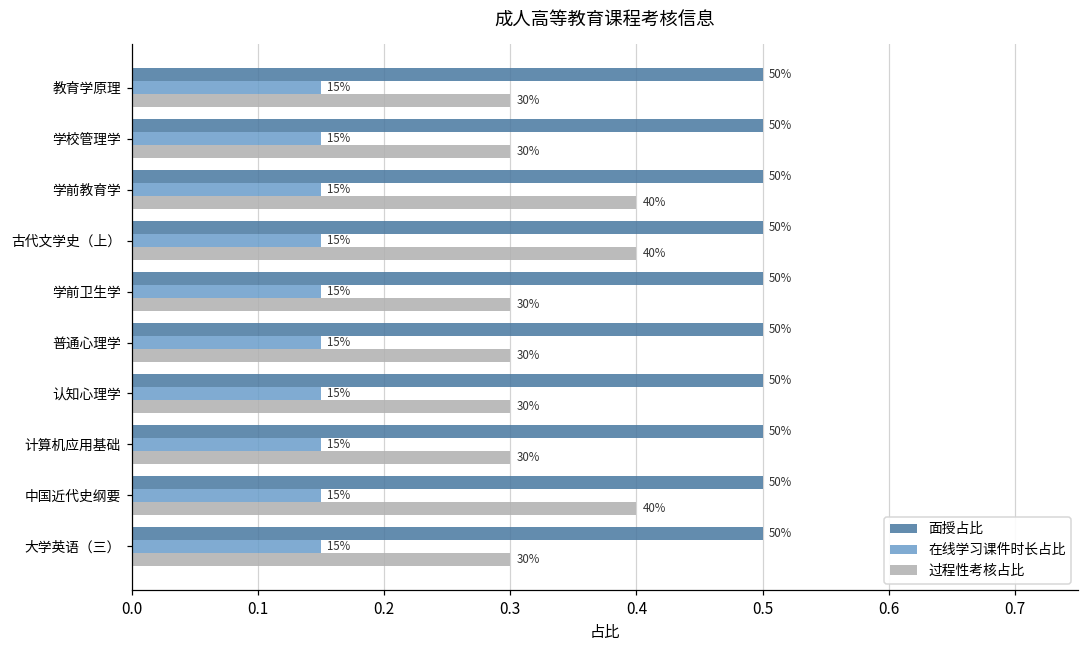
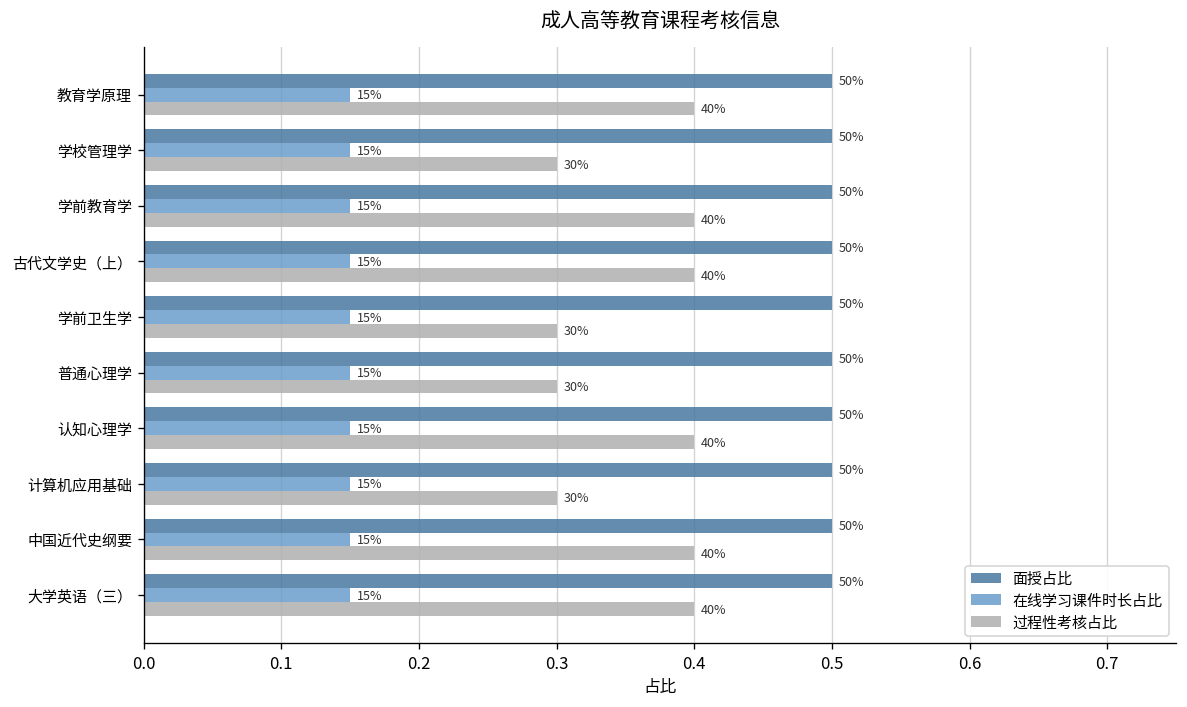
过程性考核占比, 教育学原理: 30% -> 40%
过程性考核占比, 认知心理学: 30% -> 40%
过程性考核占比, 大学英语（三）: 30% -> 40%
